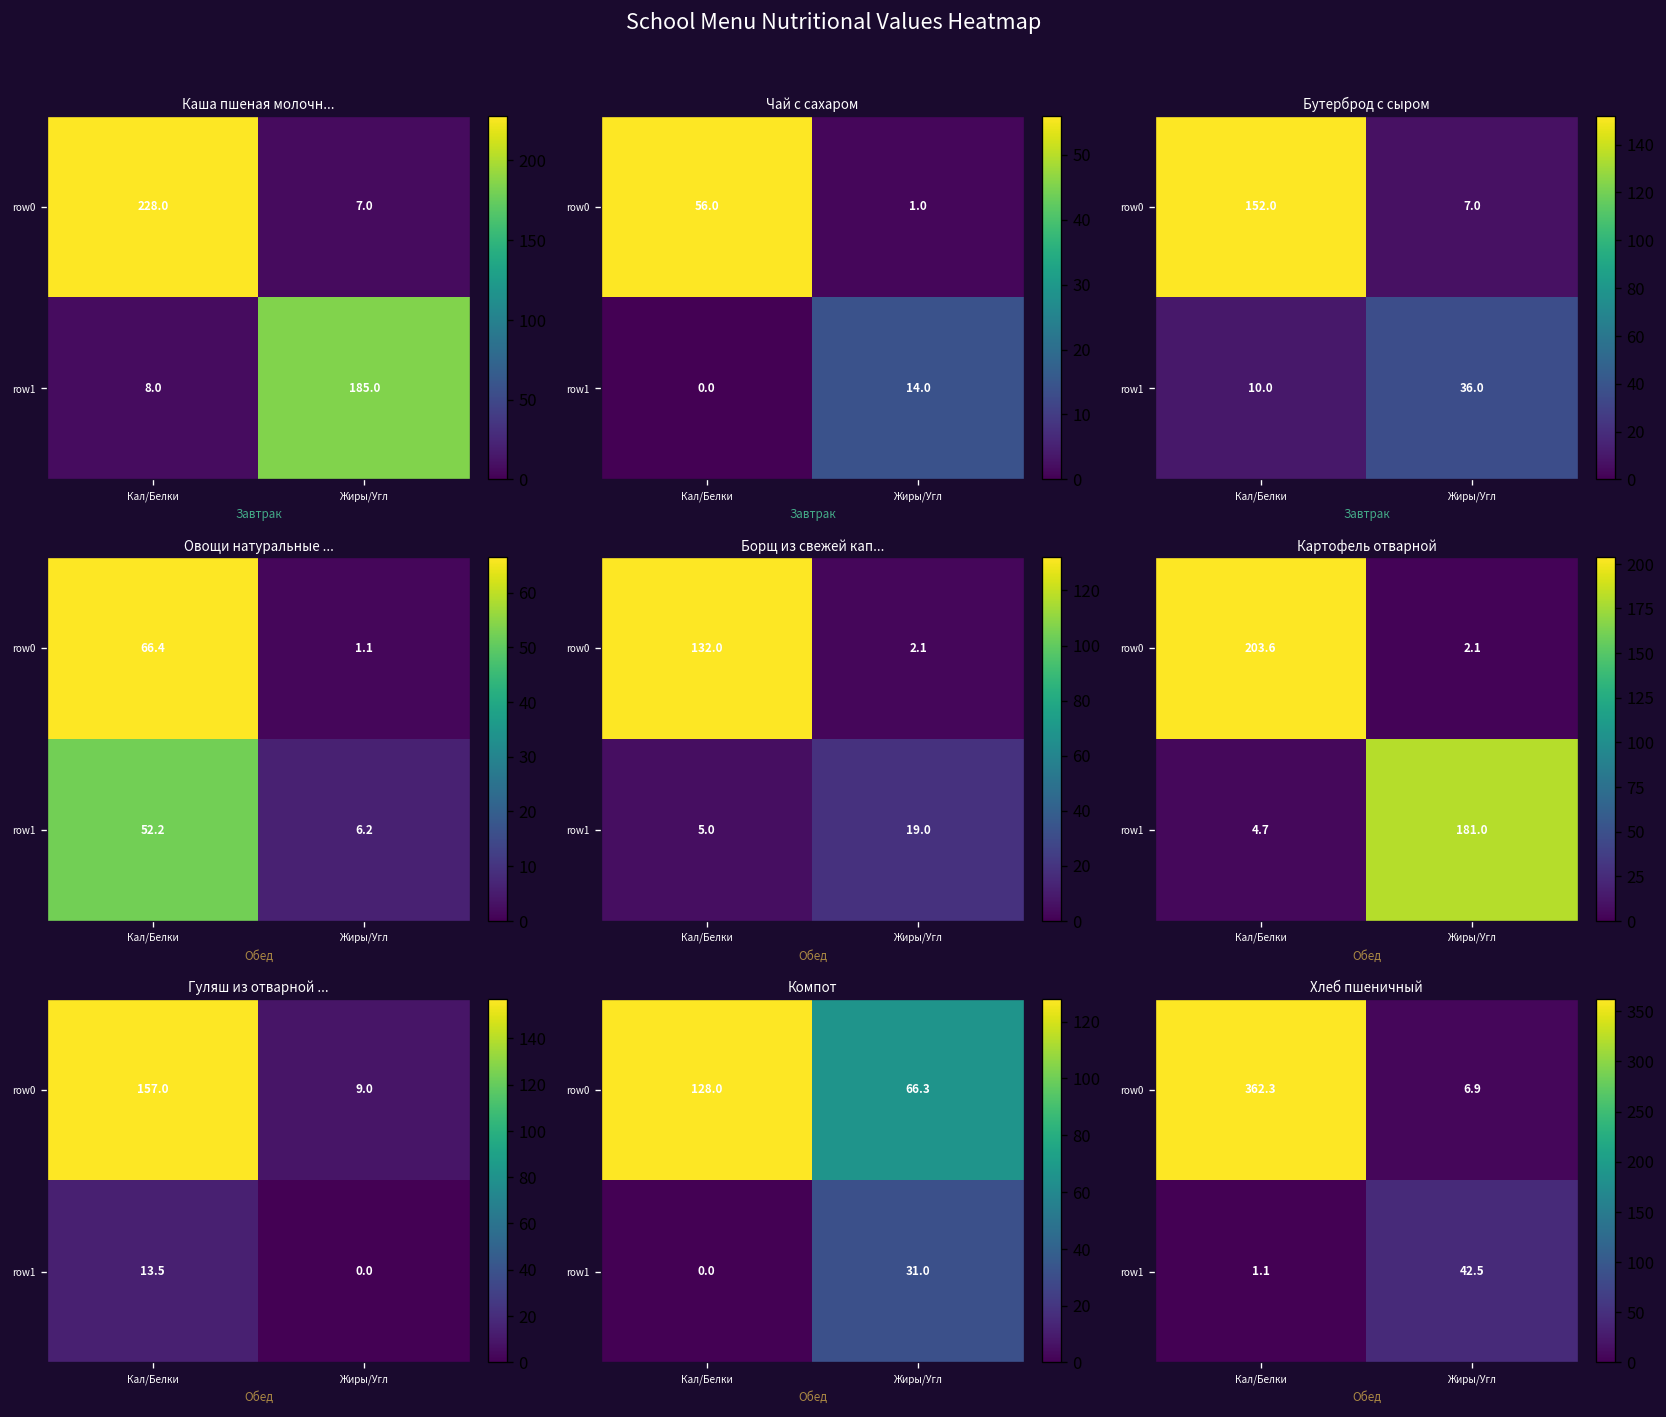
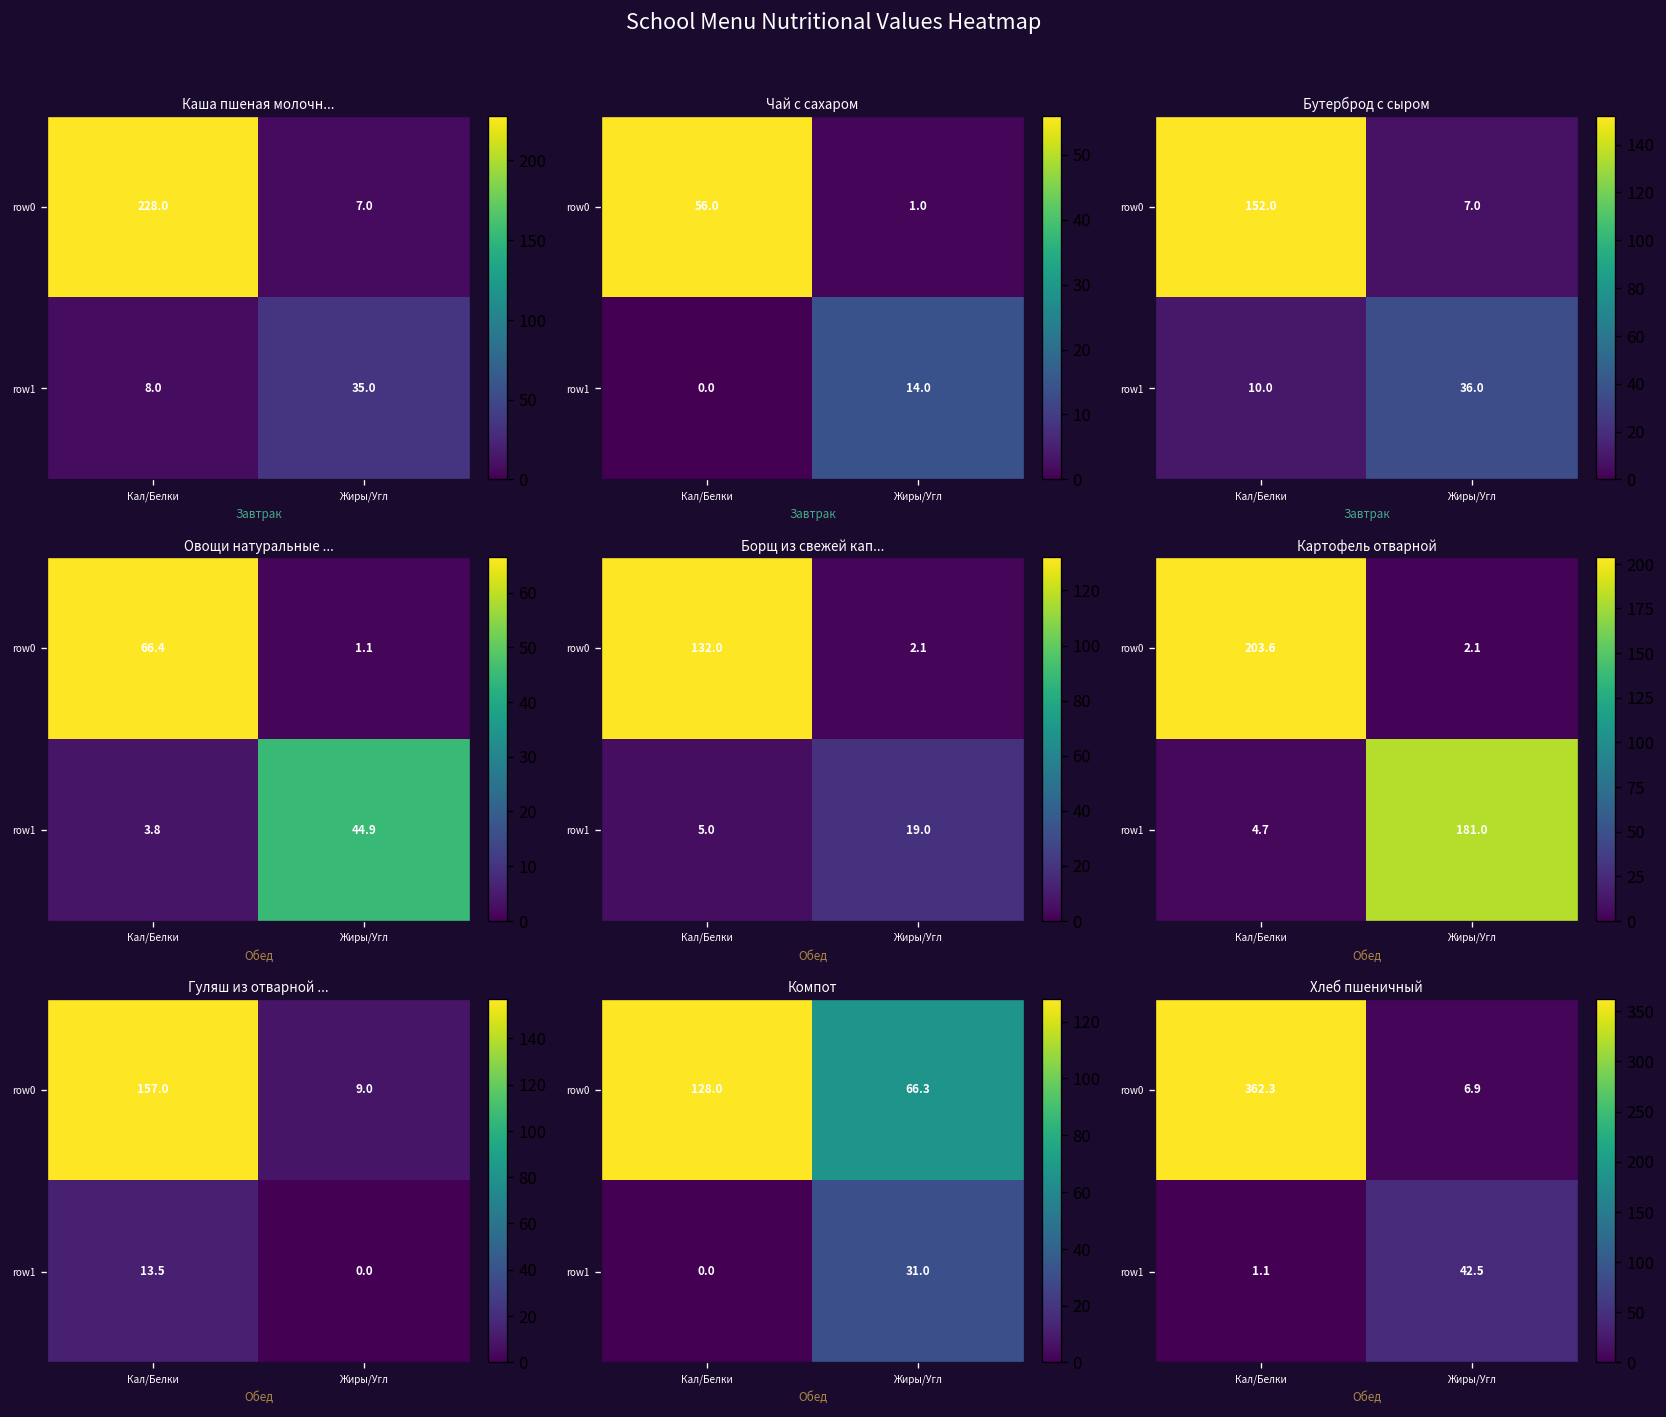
Каша пшеная молочн..., row1, Жиры/Угл: 185.0 -> 35.0
Овощи натуральные ..., row1, Кал/Белки: 52.2 -> 3.8
Овощи натуральные ..., row1, Жиры/Угл: 6.2 -> 44.9
